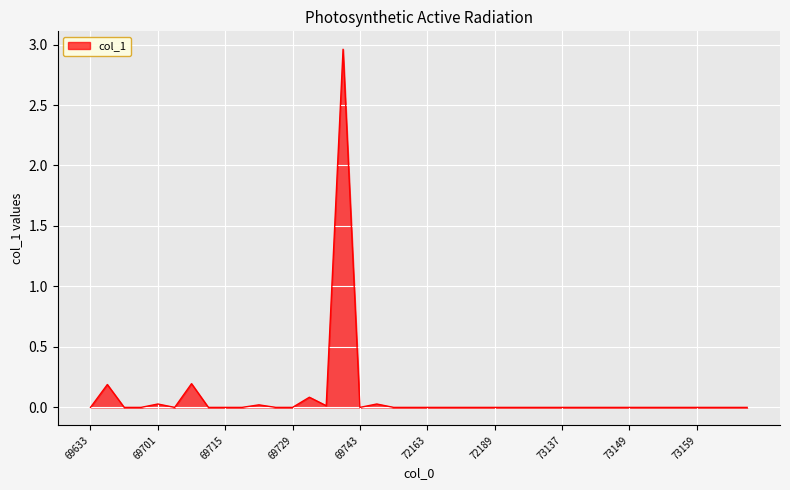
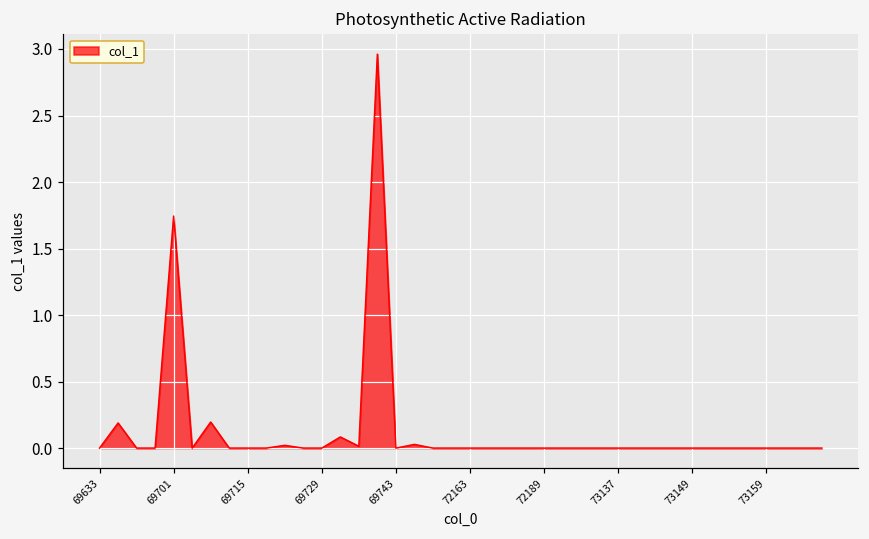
69701: 0.03 -> 1.74
